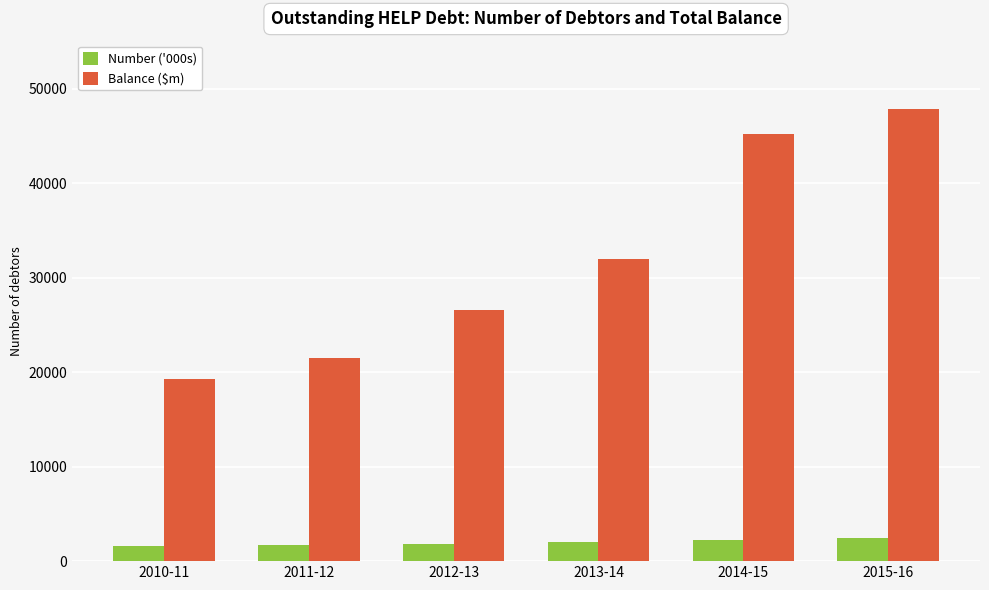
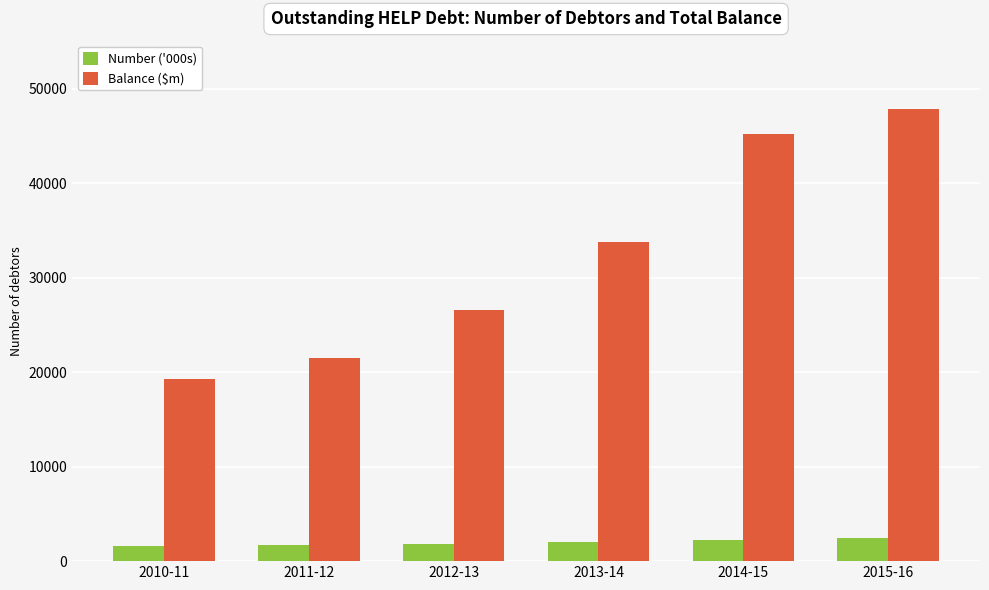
Balance ($m), 2013-14: 32000 -> 34000
